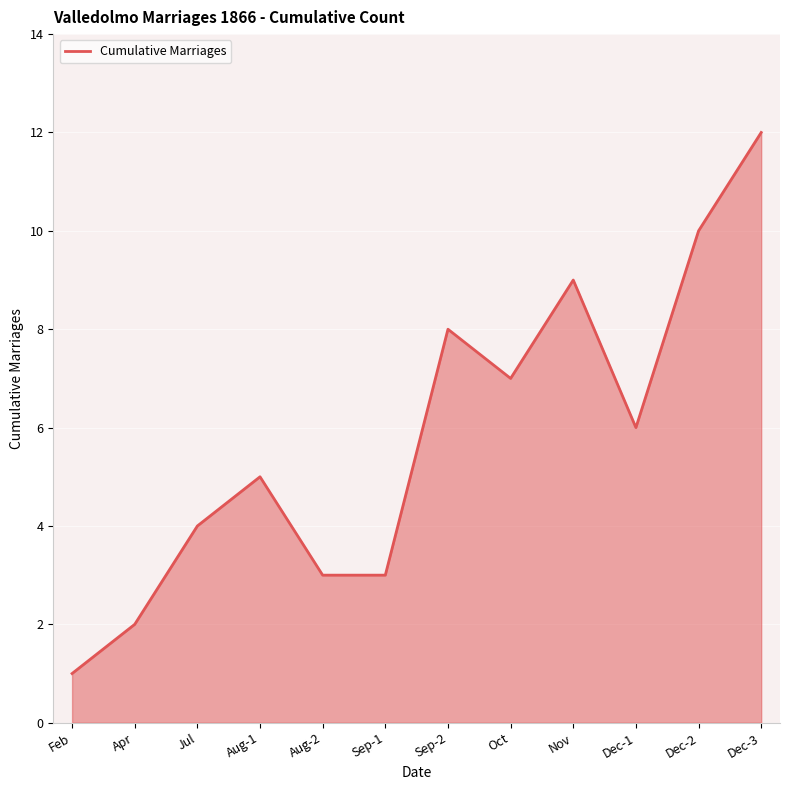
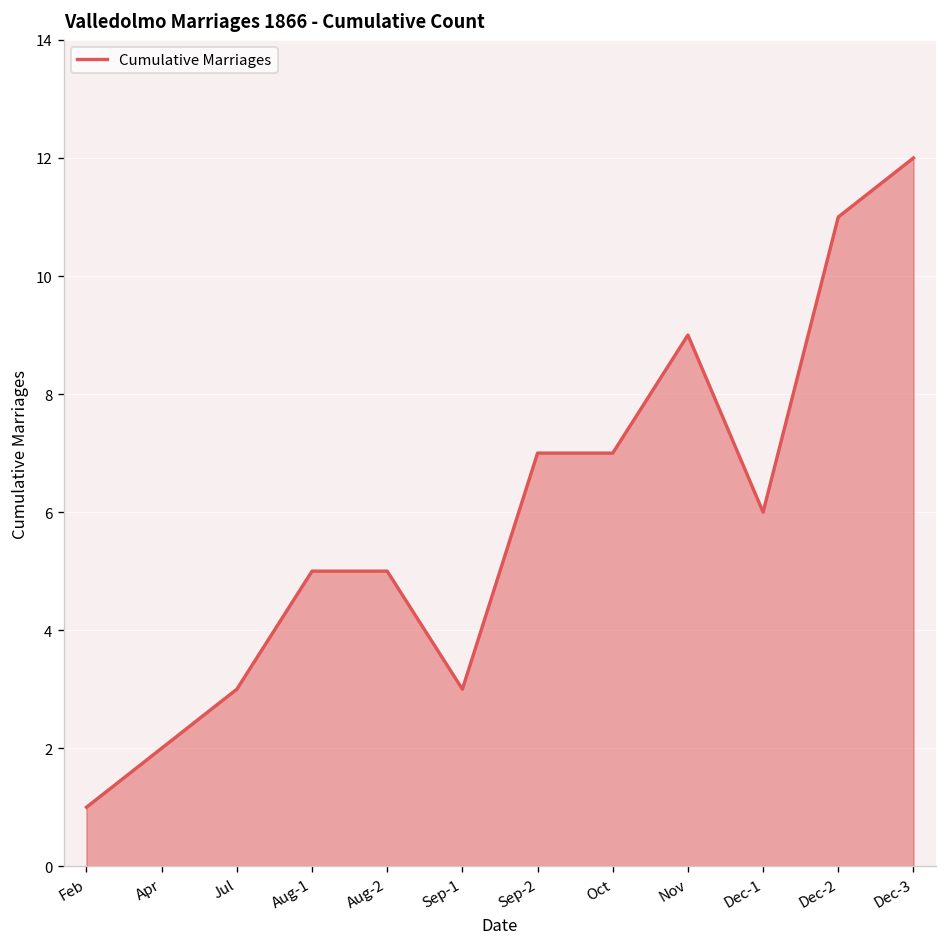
Jul: 4 -> 3
Aug-2: 3 -> 5
Sep-2: 8 -> 7
Dec-2: 10 -> 11
